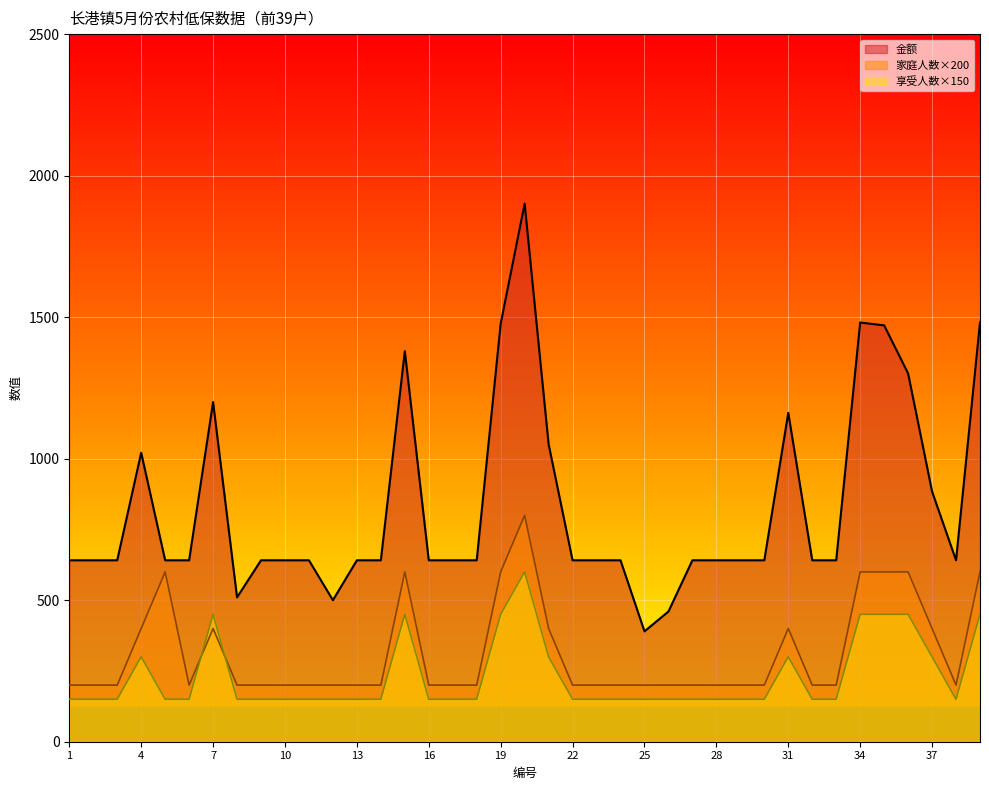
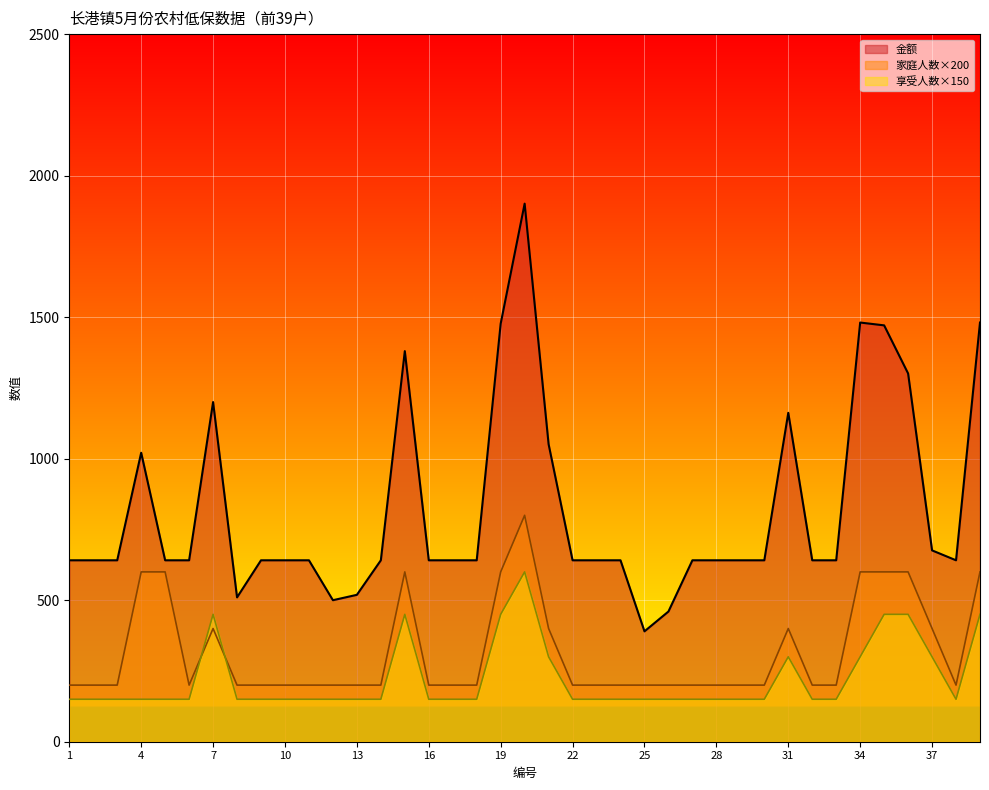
家庭人数×200, 4: 400 -> 600
享受人数×150, 4: 300 -> 150
金额, 13: 640 -> 520
享受人数×150, 34: 450 -> 300
金额, 37: 880 -> 680
